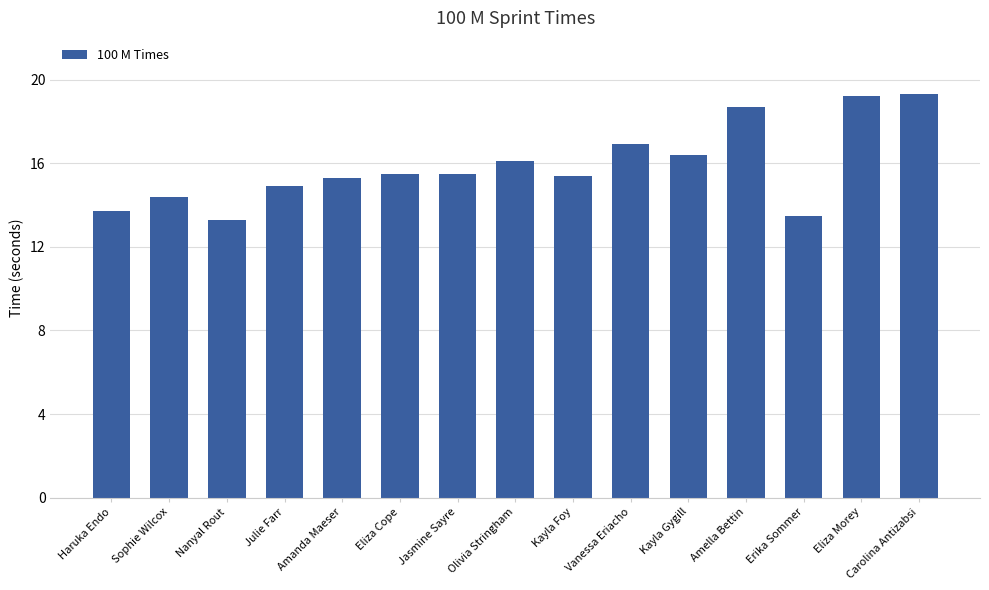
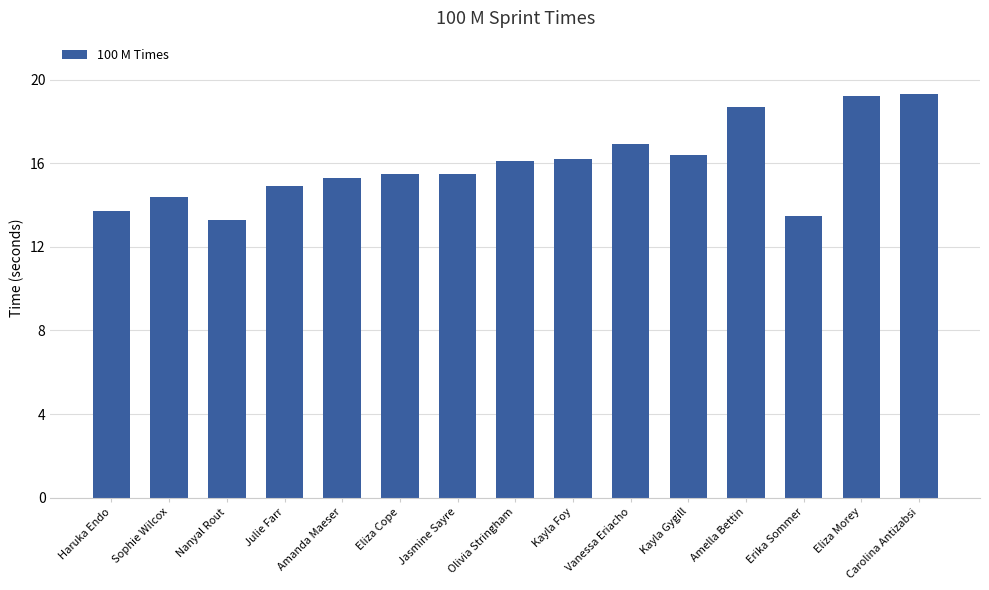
Kayla Foy: 15.4 -> 16.2
